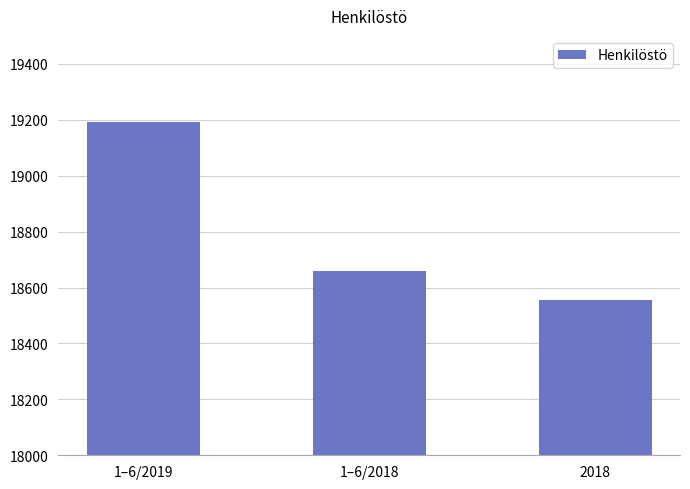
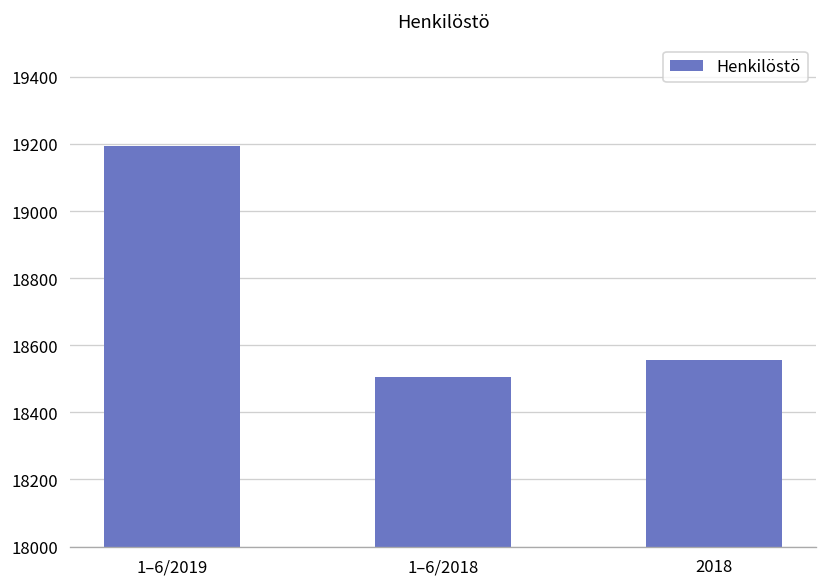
1–6/2018: 18660 -> 18510
